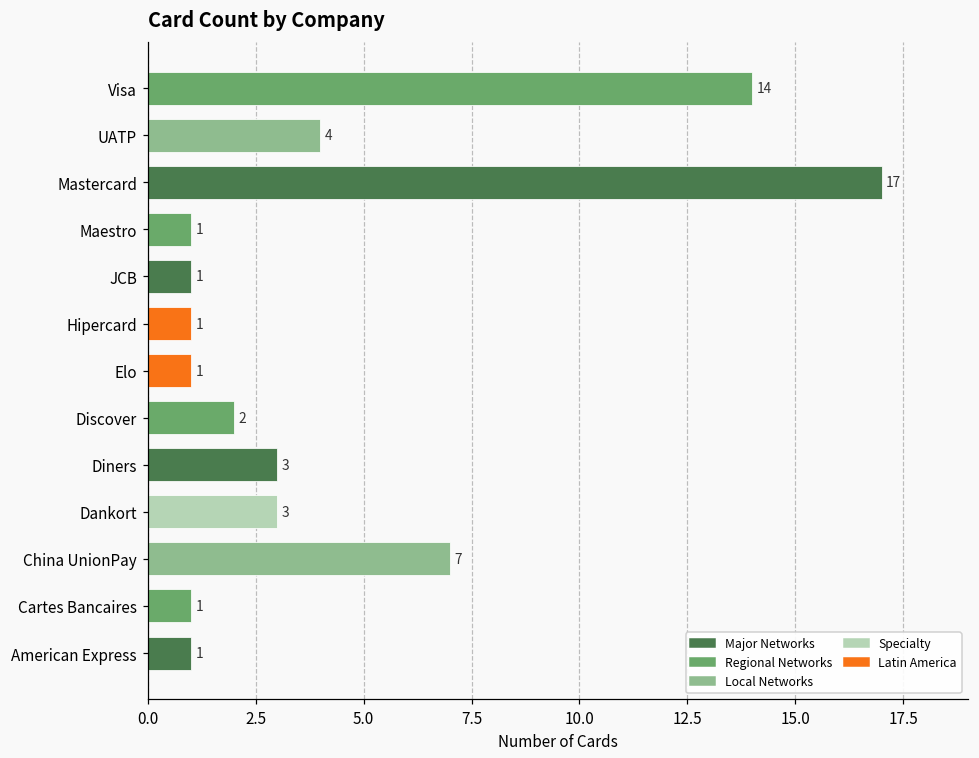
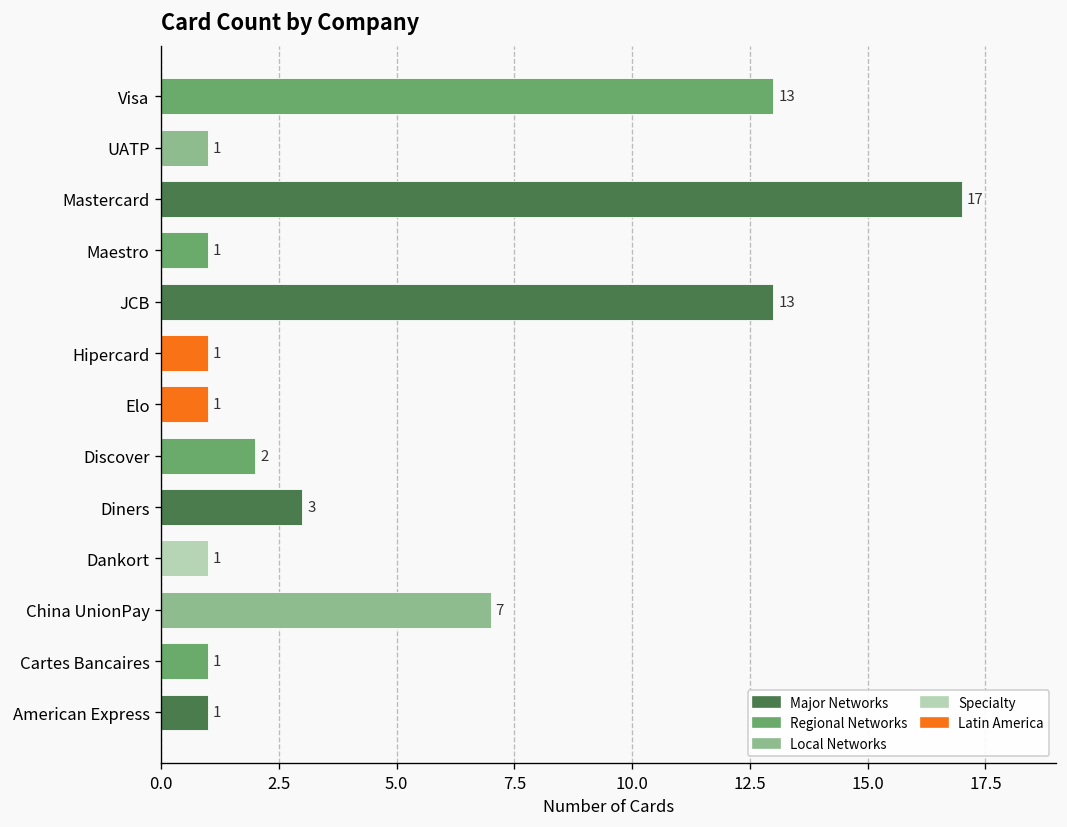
Visa: 14 -> 13
UATP: 4 -> 1
JCB: 1 -> 13
Dankort: 3 -> 1
